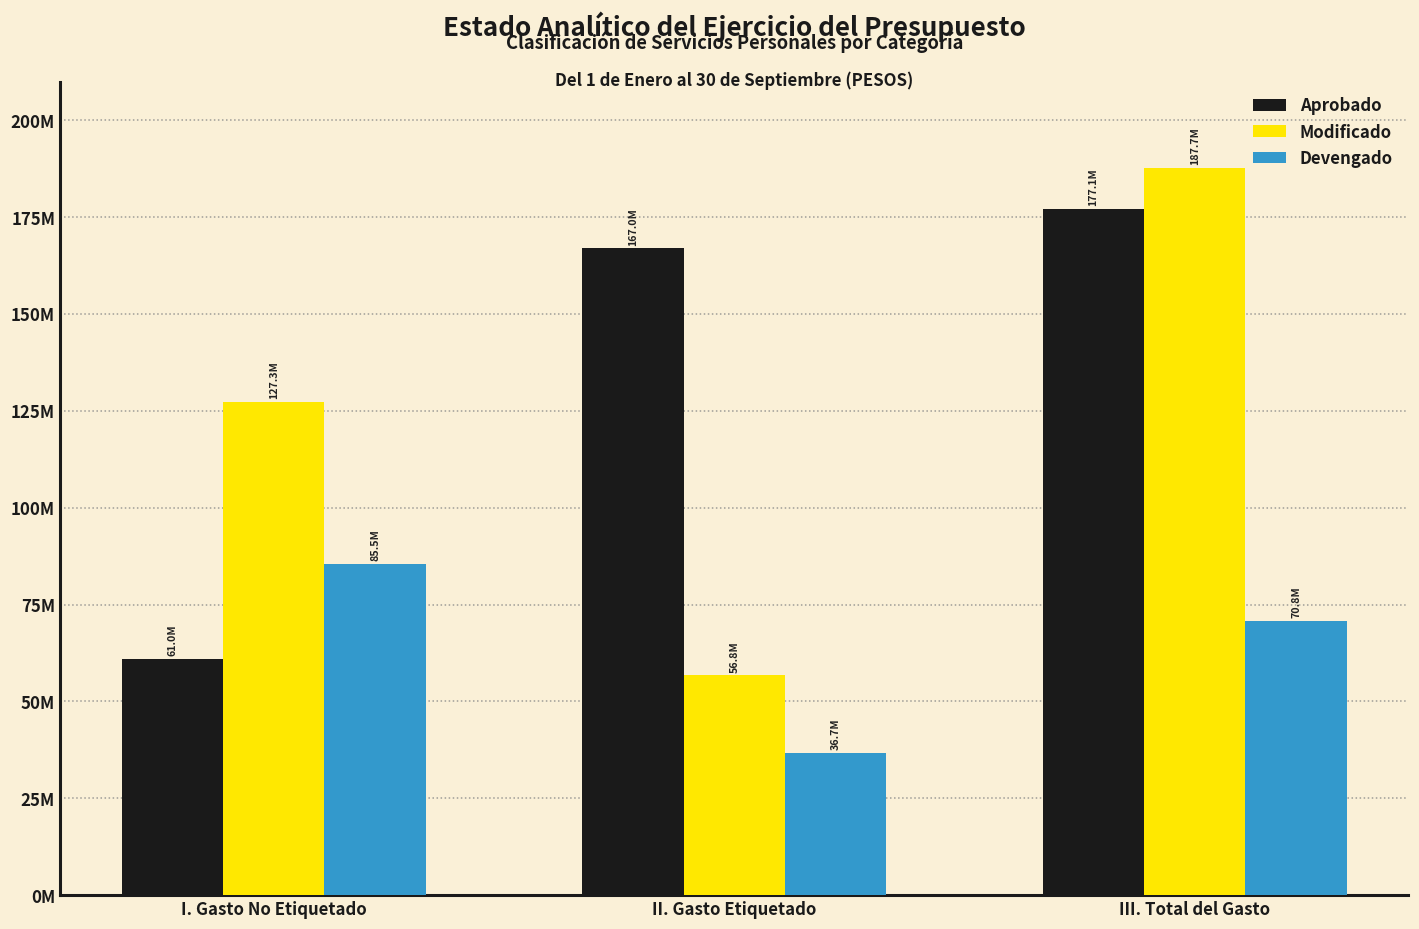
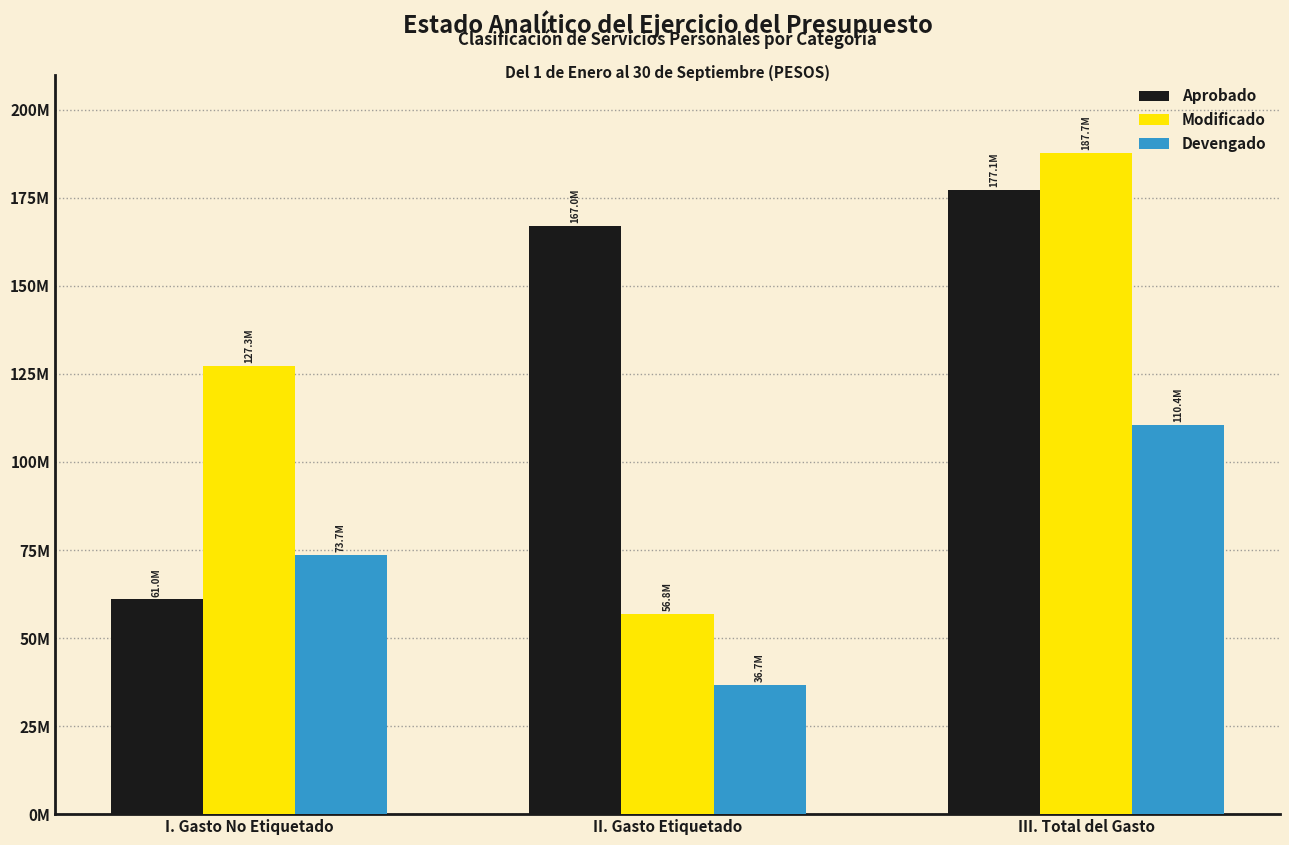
Devengado, I. Gasto No Etiquetado: 85.5M -> 73.7M
Devengado, III. Total del Gasto: 70.8M -> 110.4M
